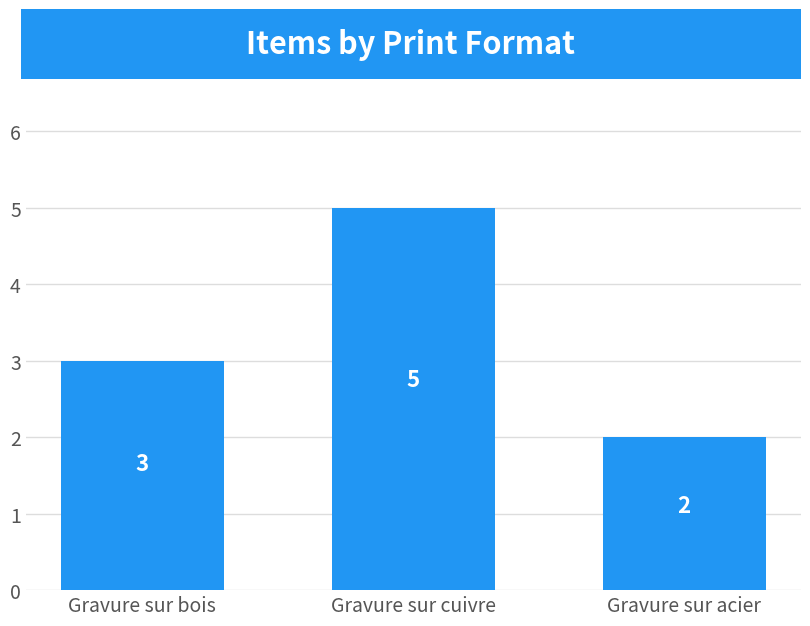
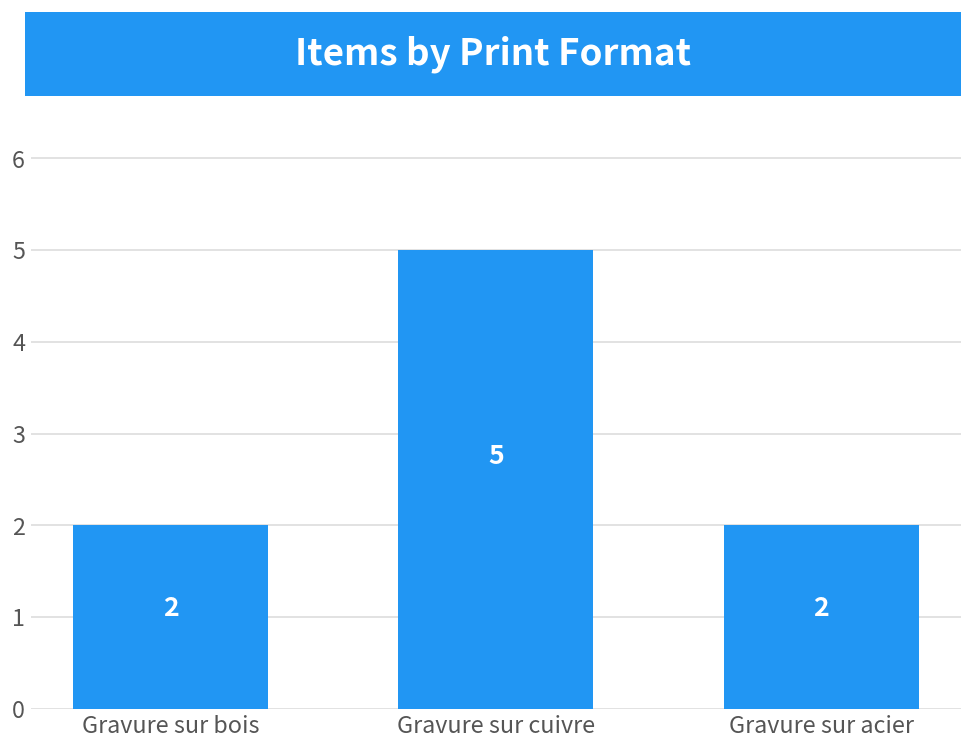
Gravure sur bois: 3 -> 2
